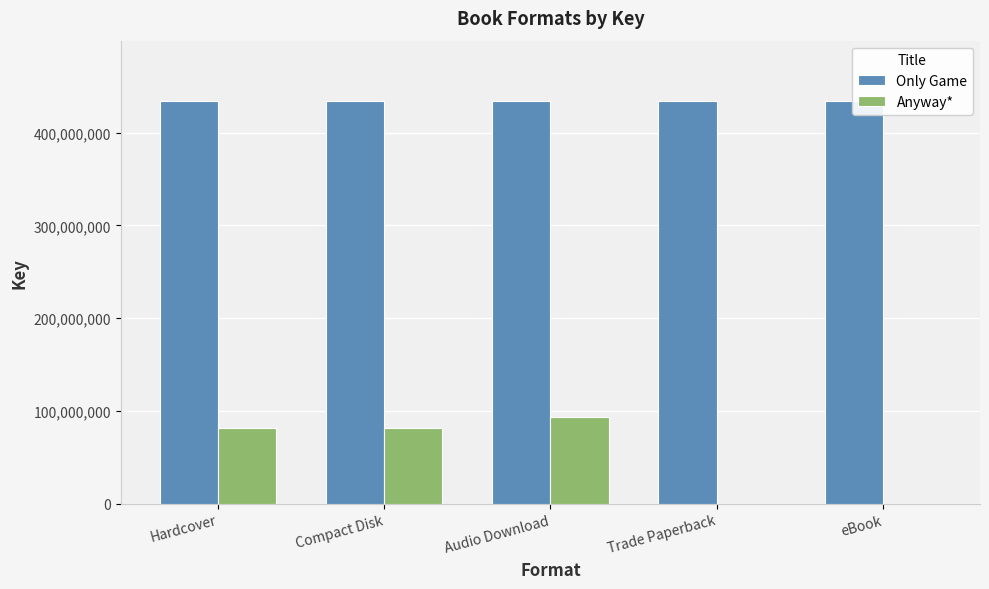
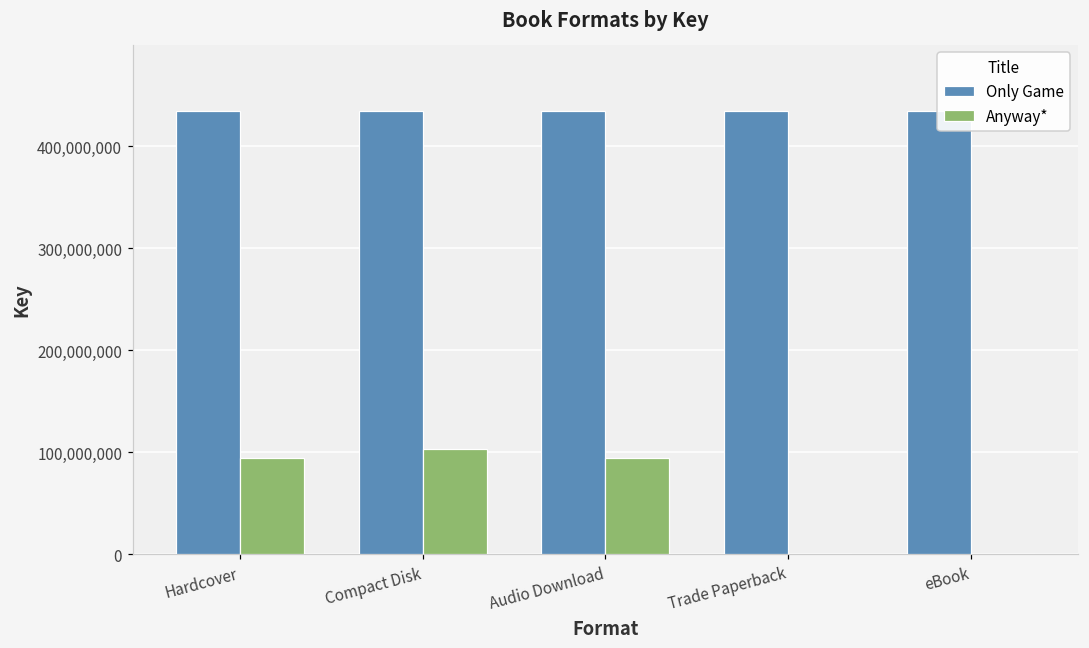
Anyway*, Hardcover: 80,000,000 -> 90,000,000
Anyway*, Compact Disk: 80,000,000 -> 100,000,000
